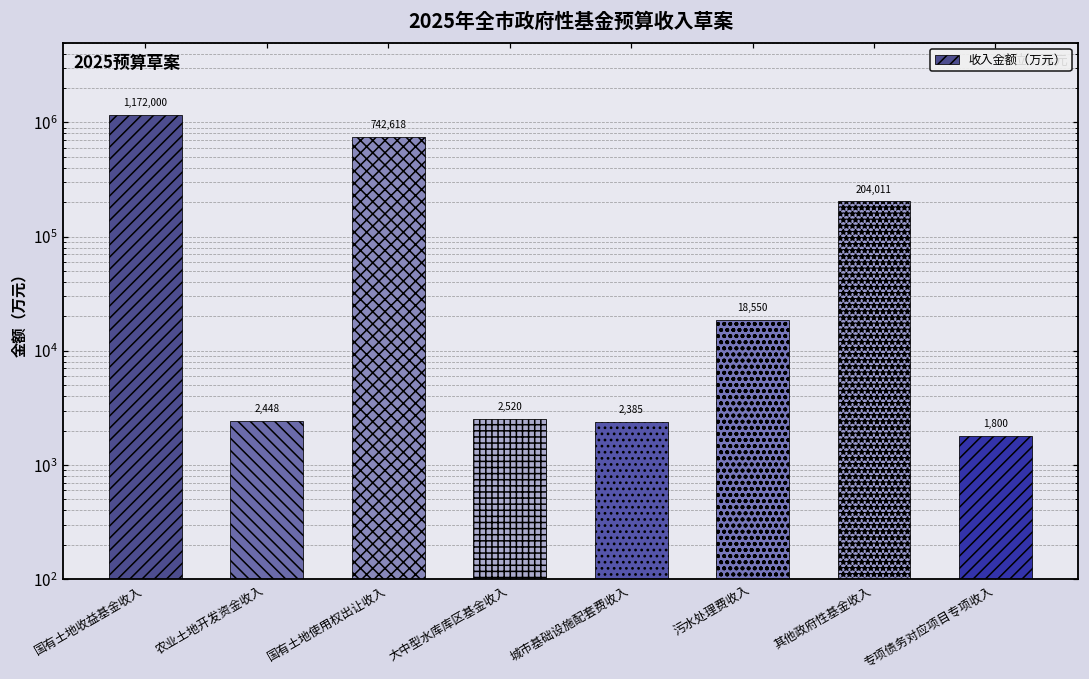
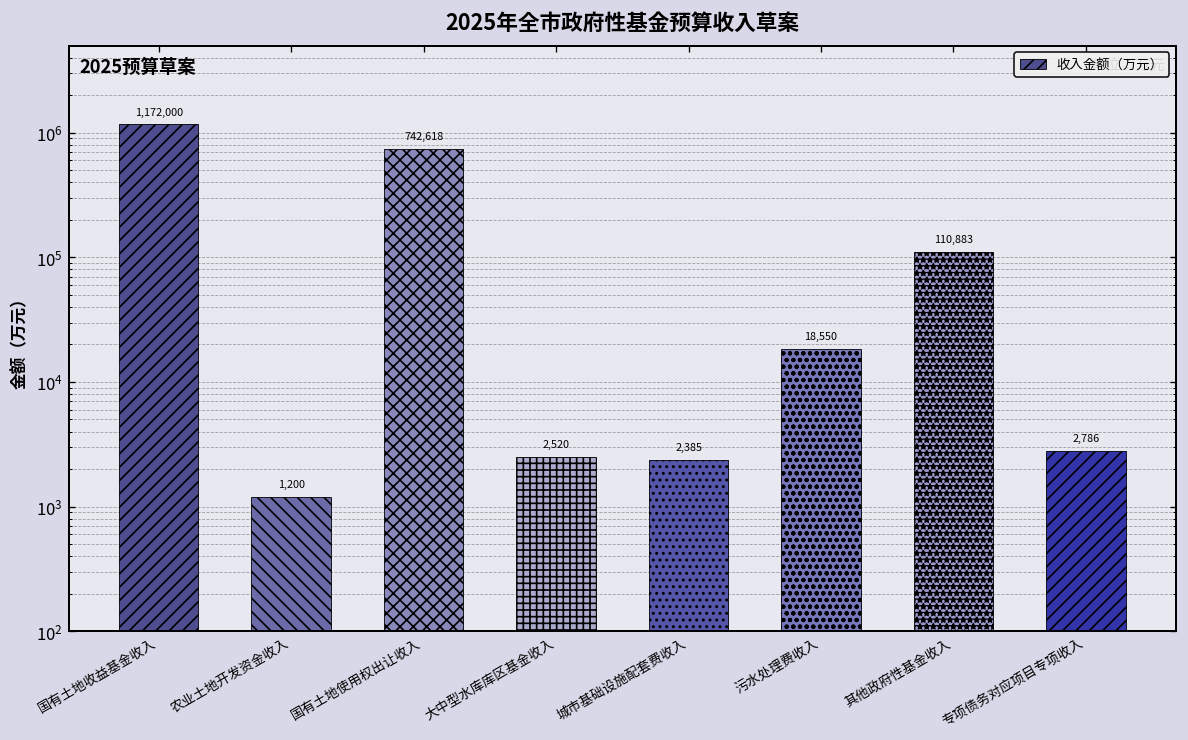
农业土地开发资金收入: 2,448 -> 1,200
其他政府性基金收入: 204,011 -> 110,883
专项债务对应项目专项收入: 1,800 -> 2,786
